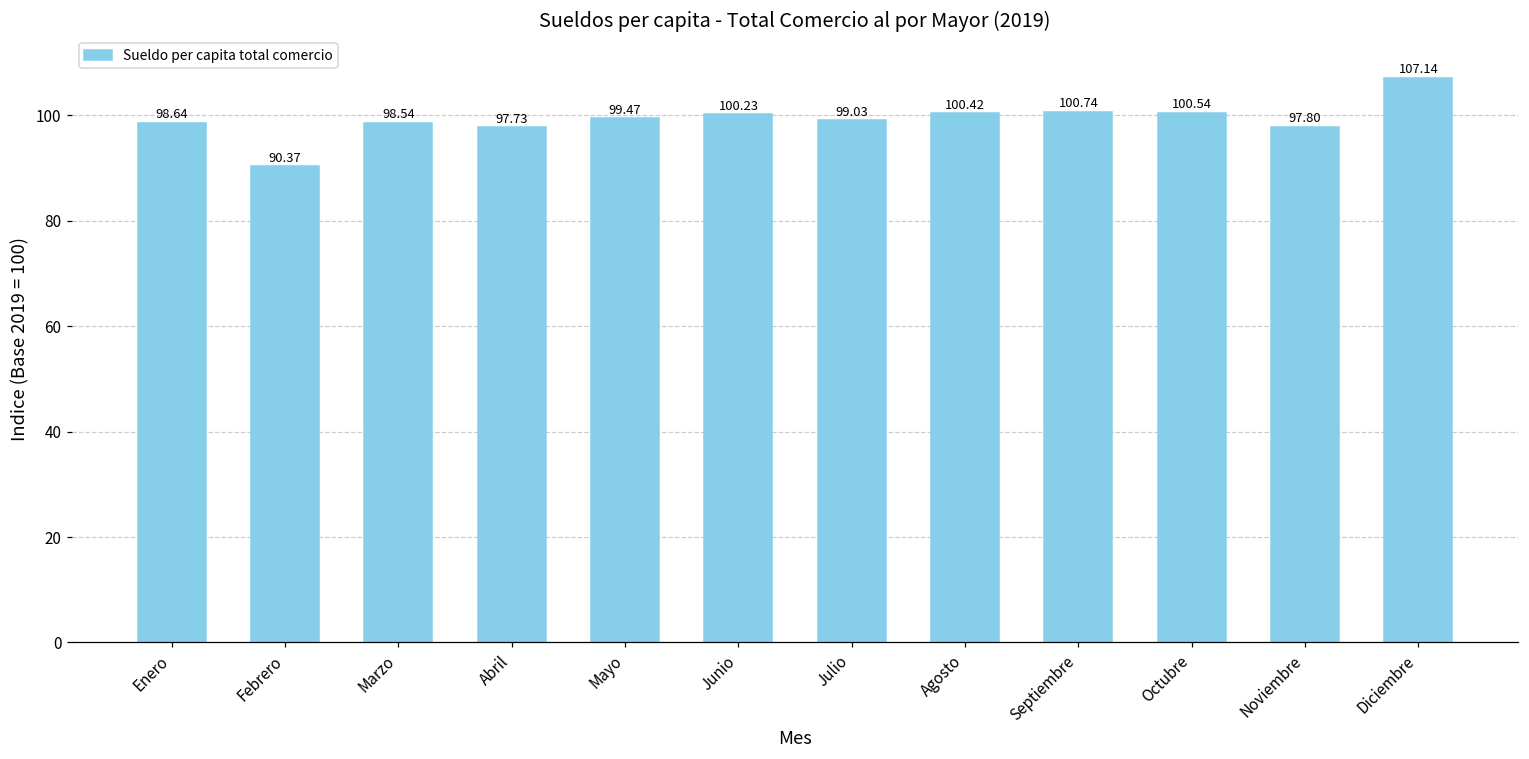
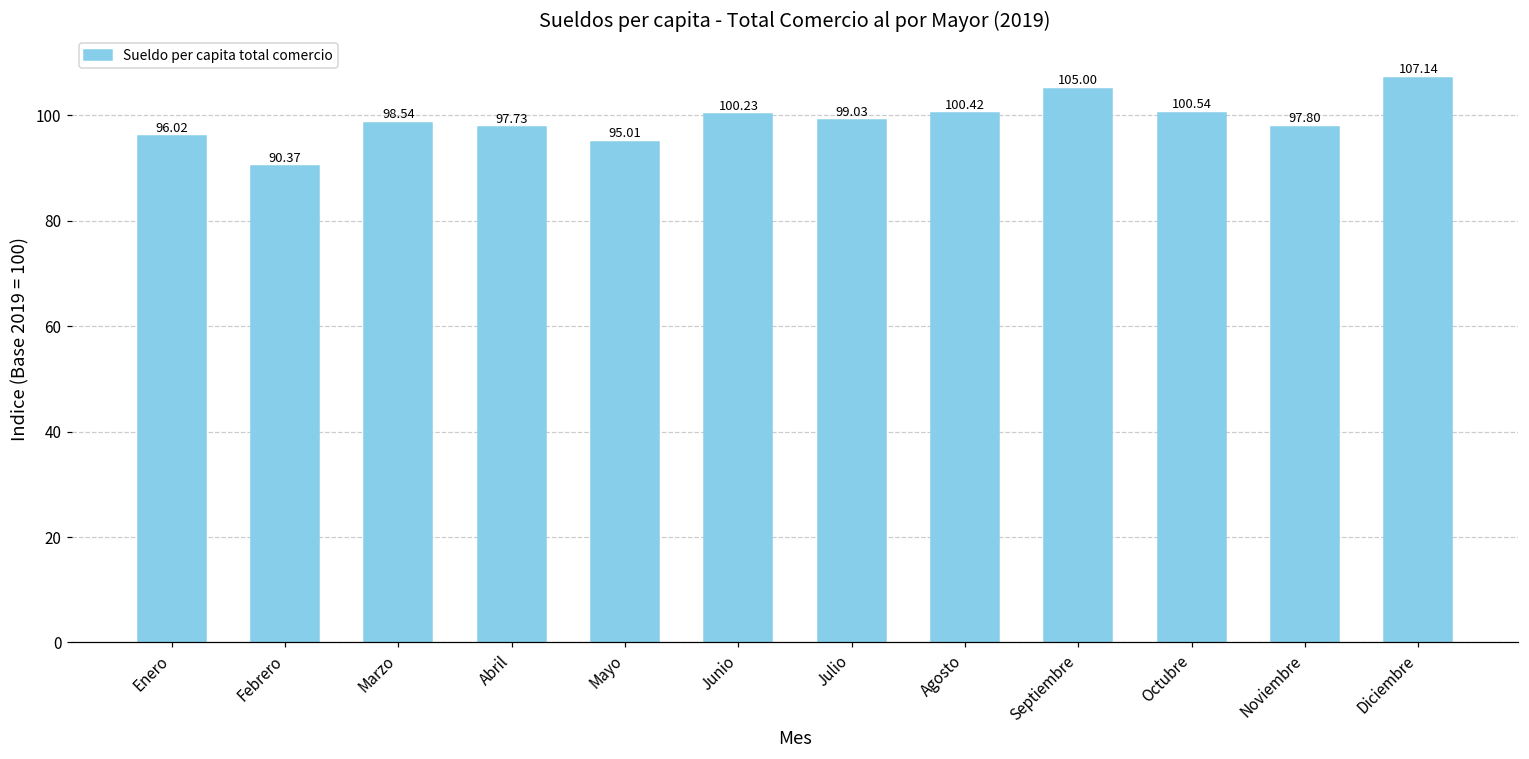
Enero: 98.64 -> 96.02
Mayo: 99.47 -> 95.01
Septiembre: 100.74 -> 105.00
